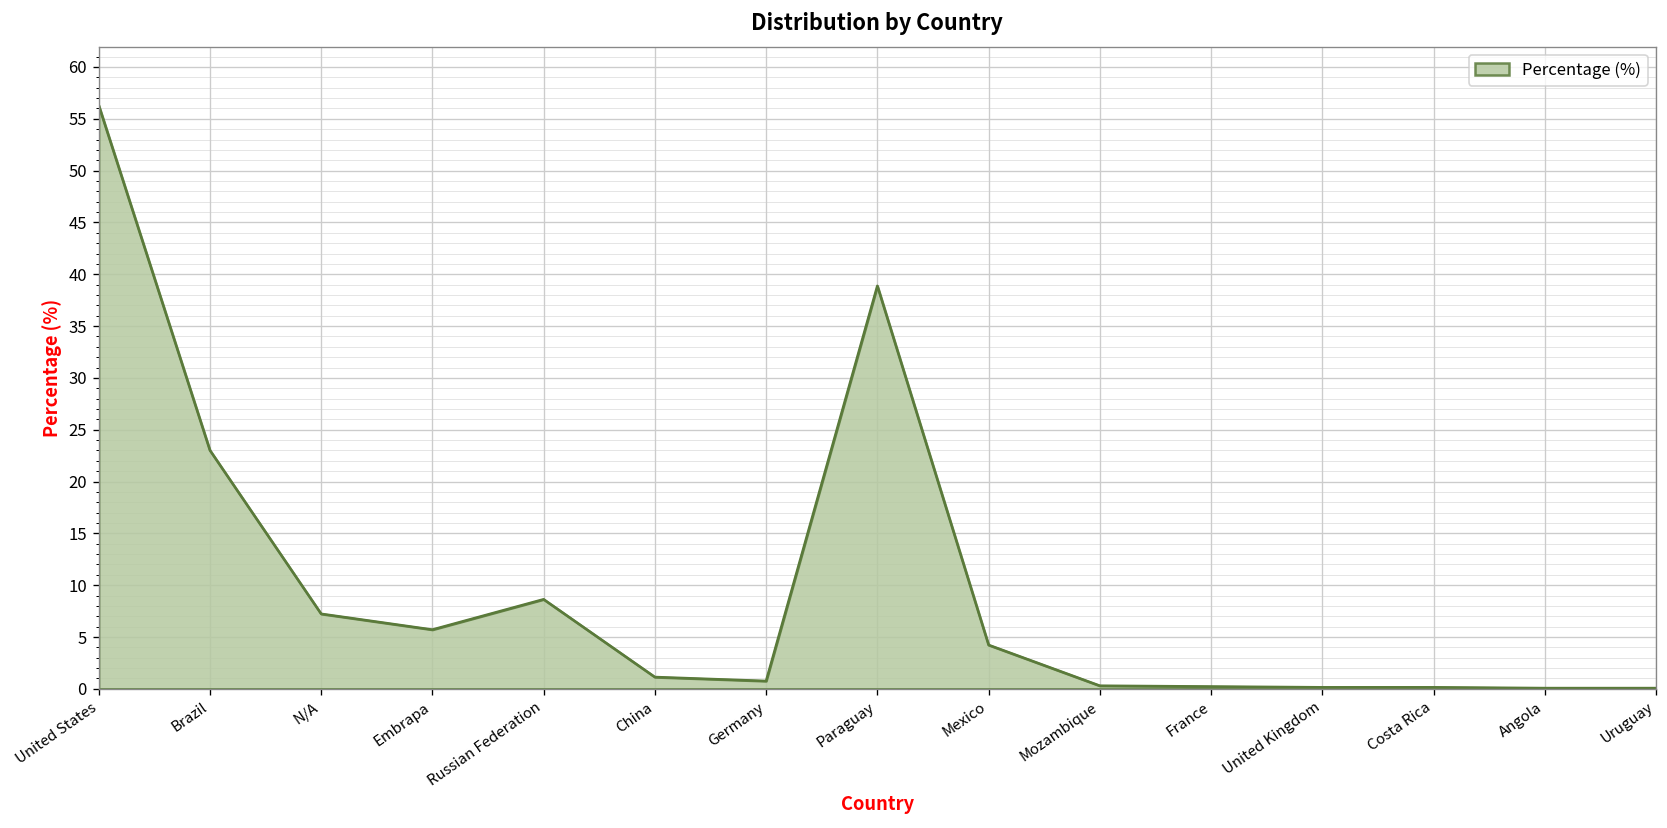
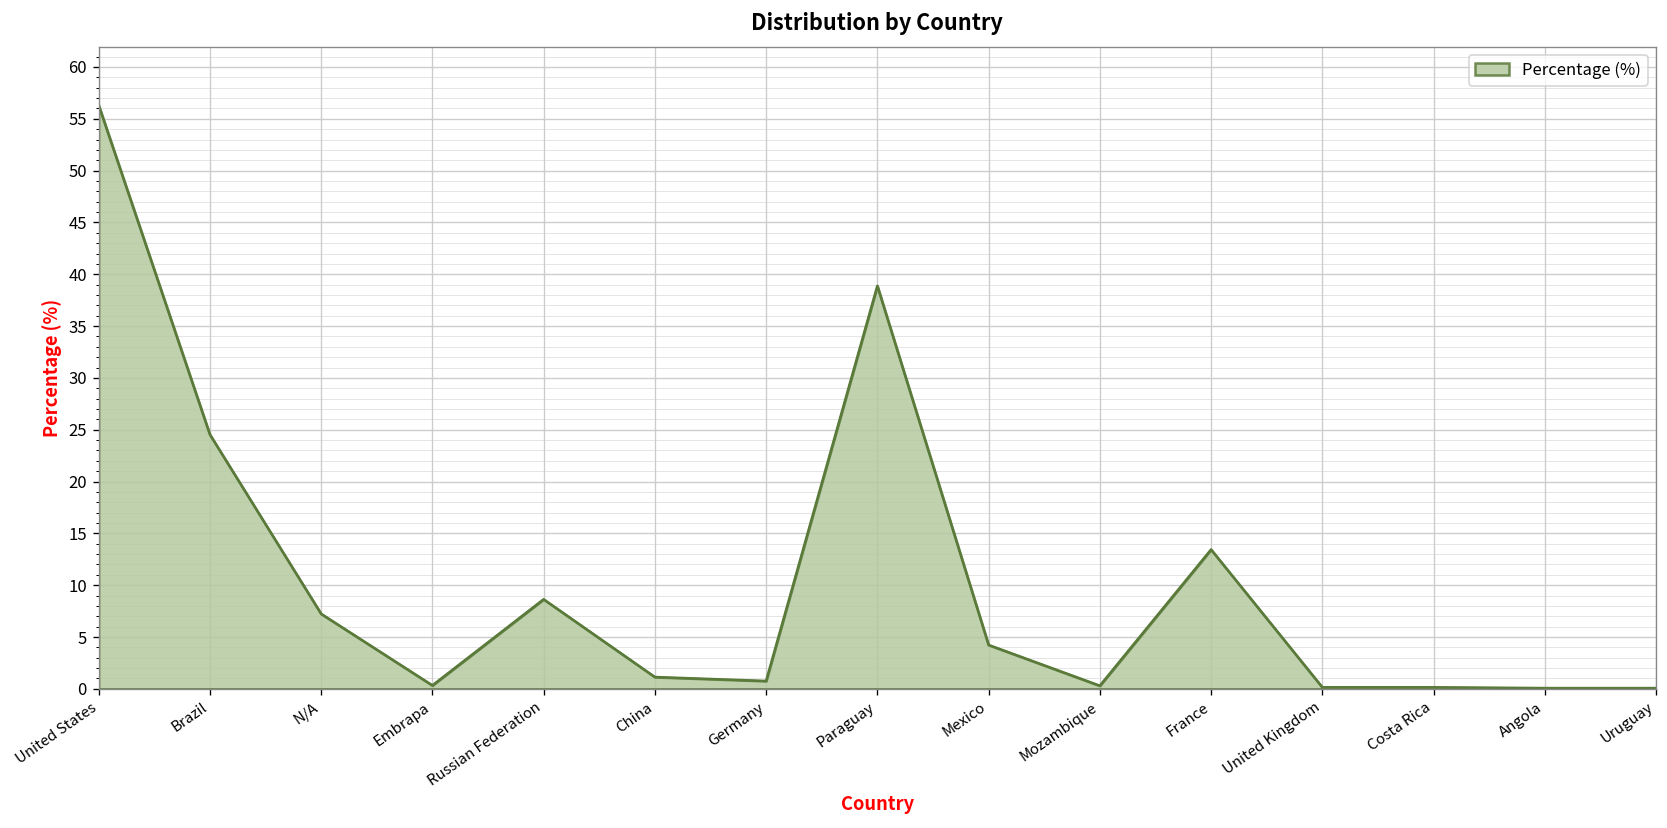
Brazil: 23 -> 25
Embrapa: 6 -> 0
France: 0 -> 13
